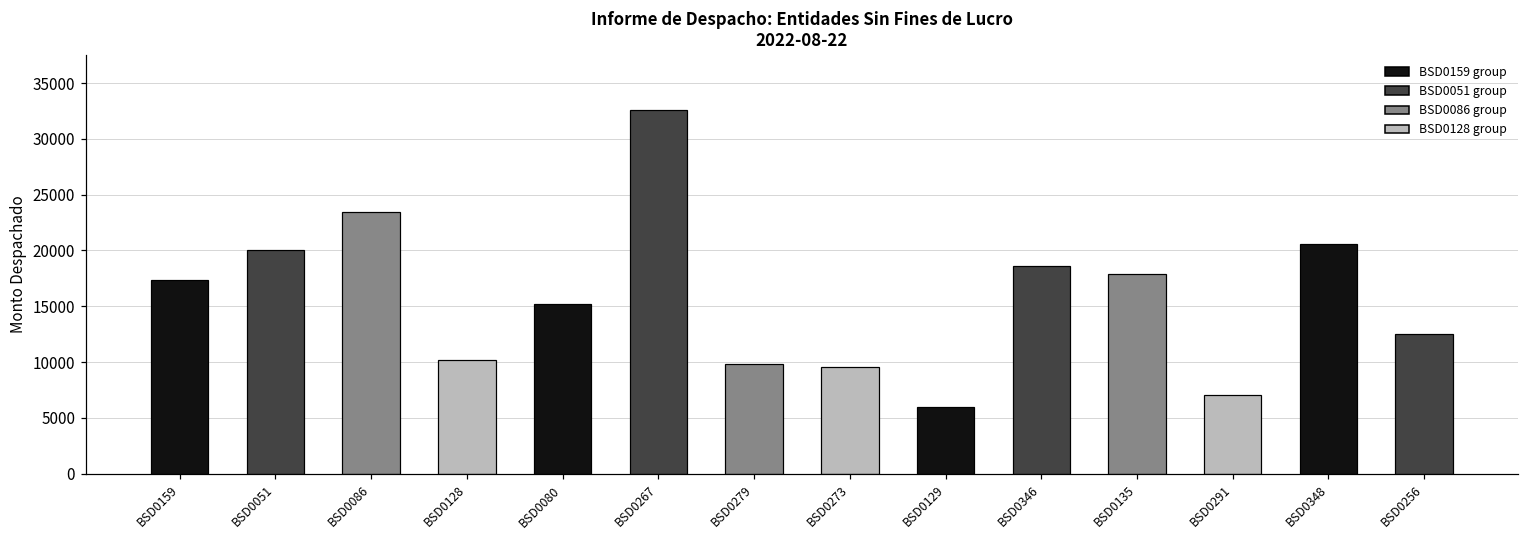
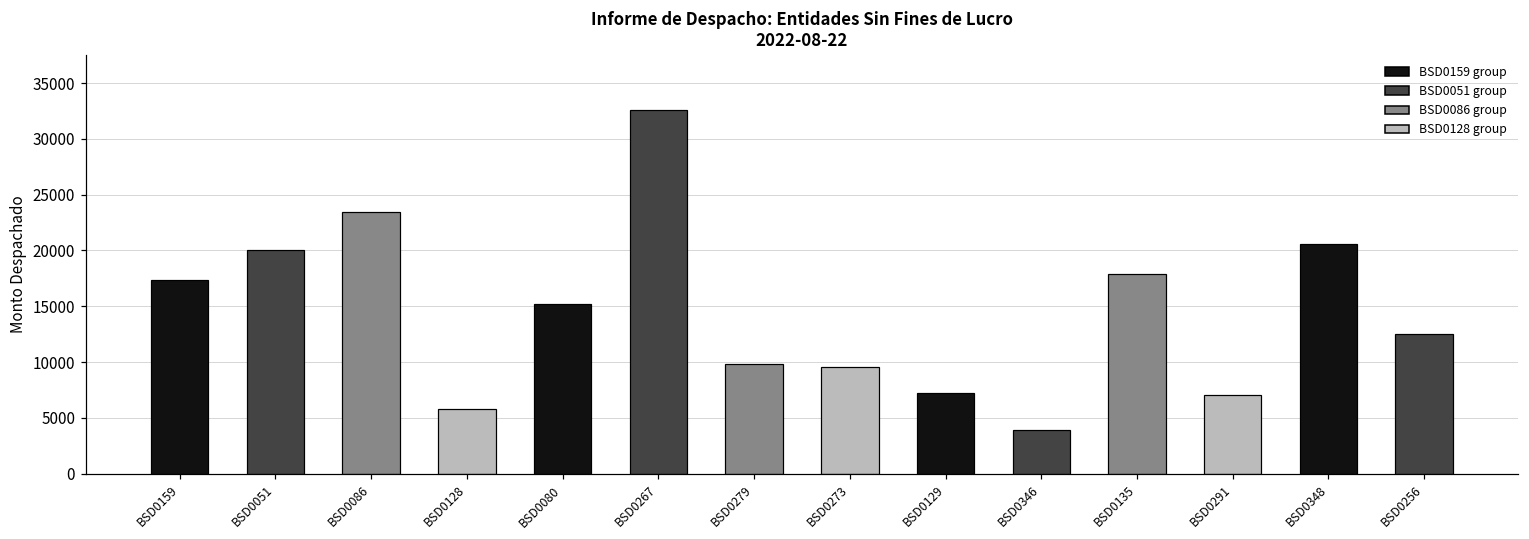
BSD0128: 10100 -> 5800
BSD0129: 5900 -> 7200
BSD0346: 18700 -> 3900
